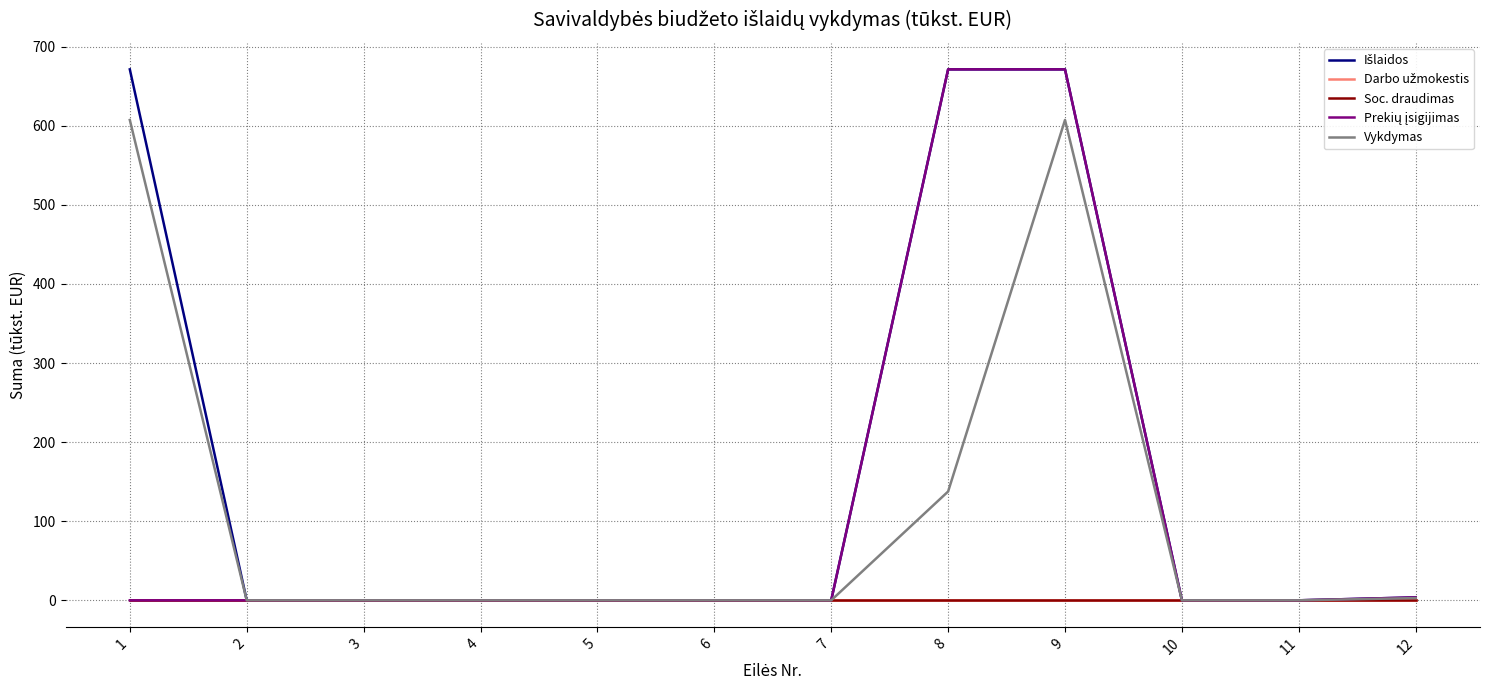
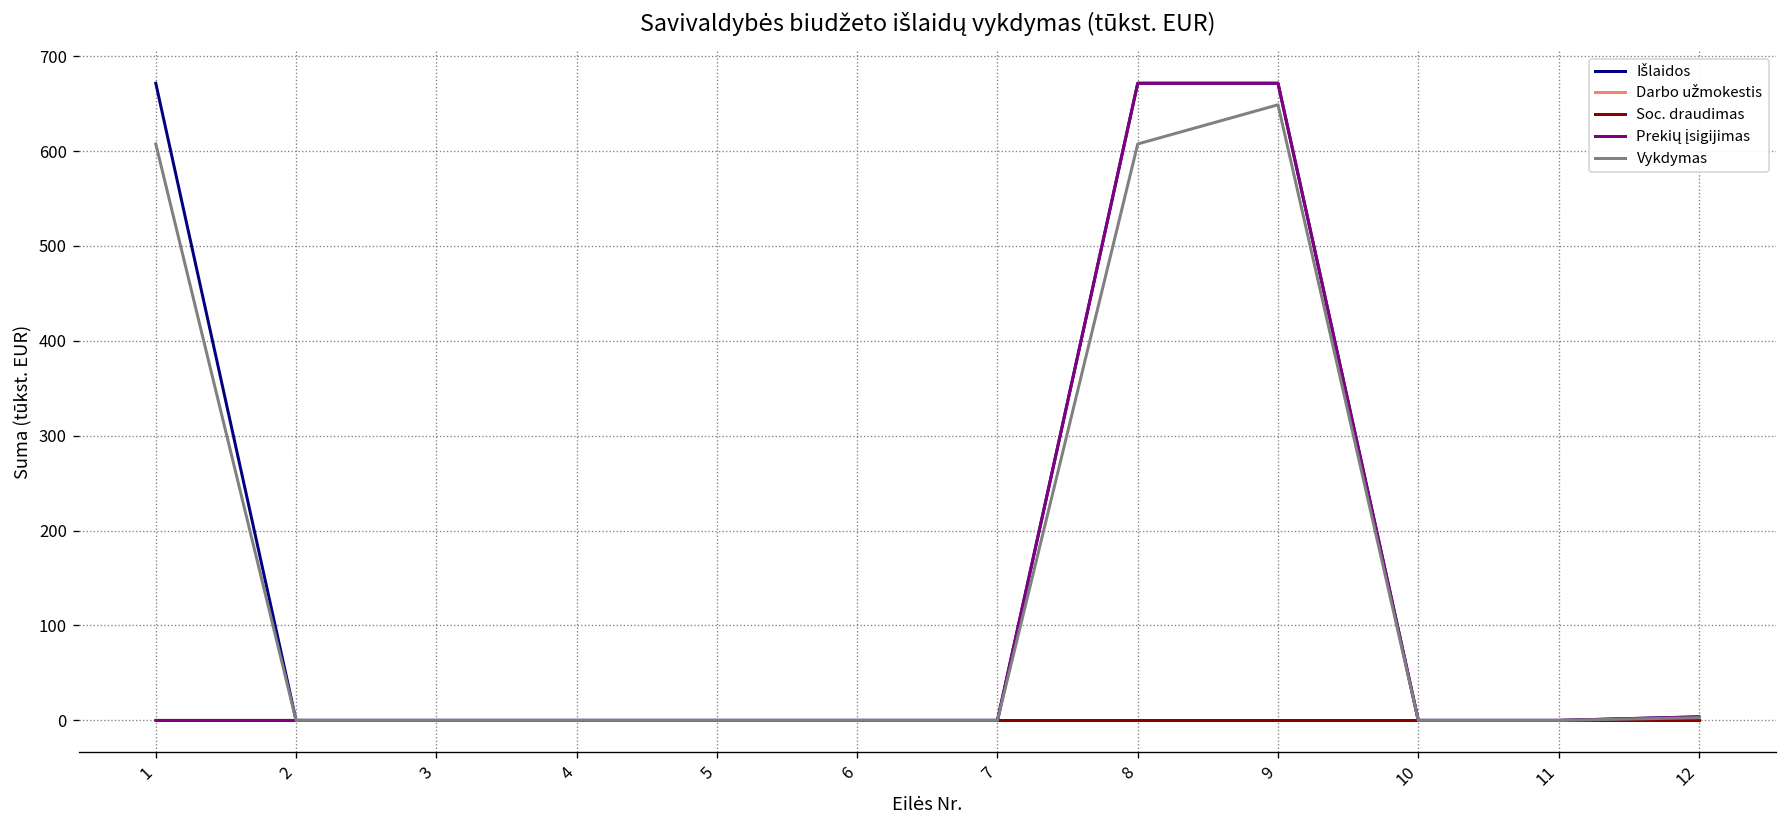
Vykdymas, 8: 140 -> 610
Vykdymas, 9: 610 -> 650
